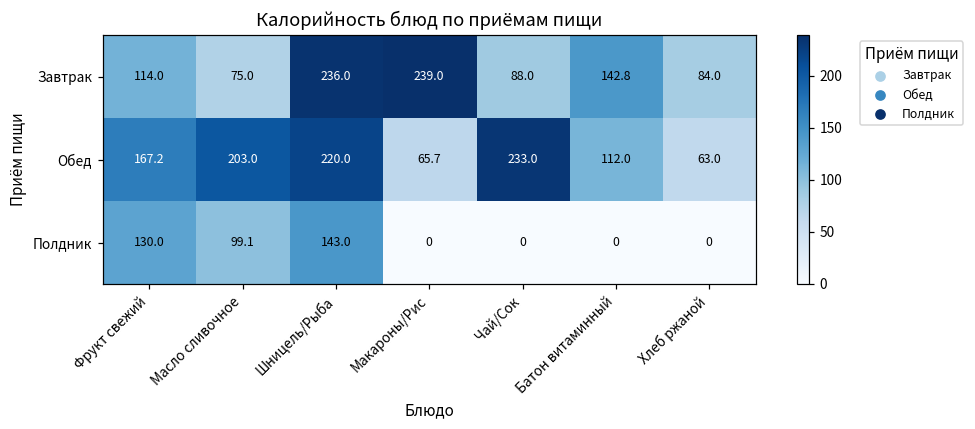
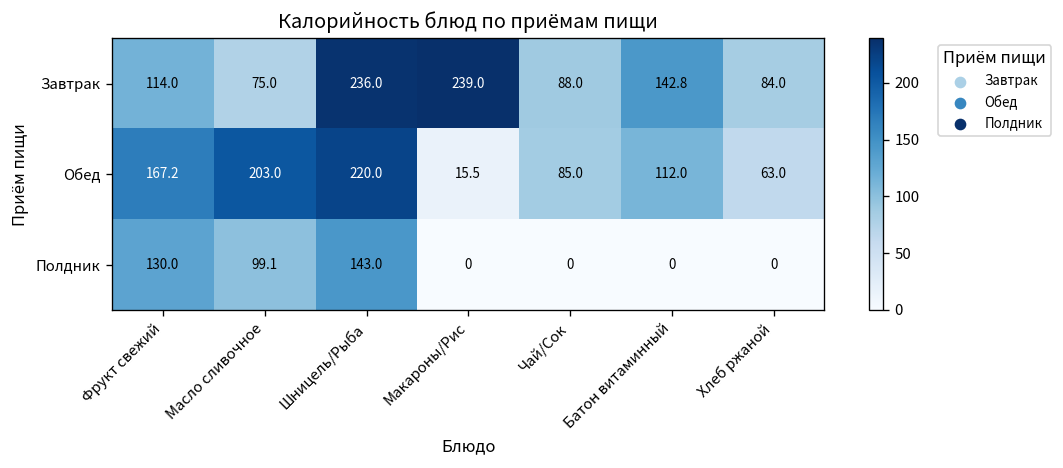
Обед, Макароны/Рис: 65.7 -> 15.5
Обед, Чай/Сок: 233.0 -> 85.0
